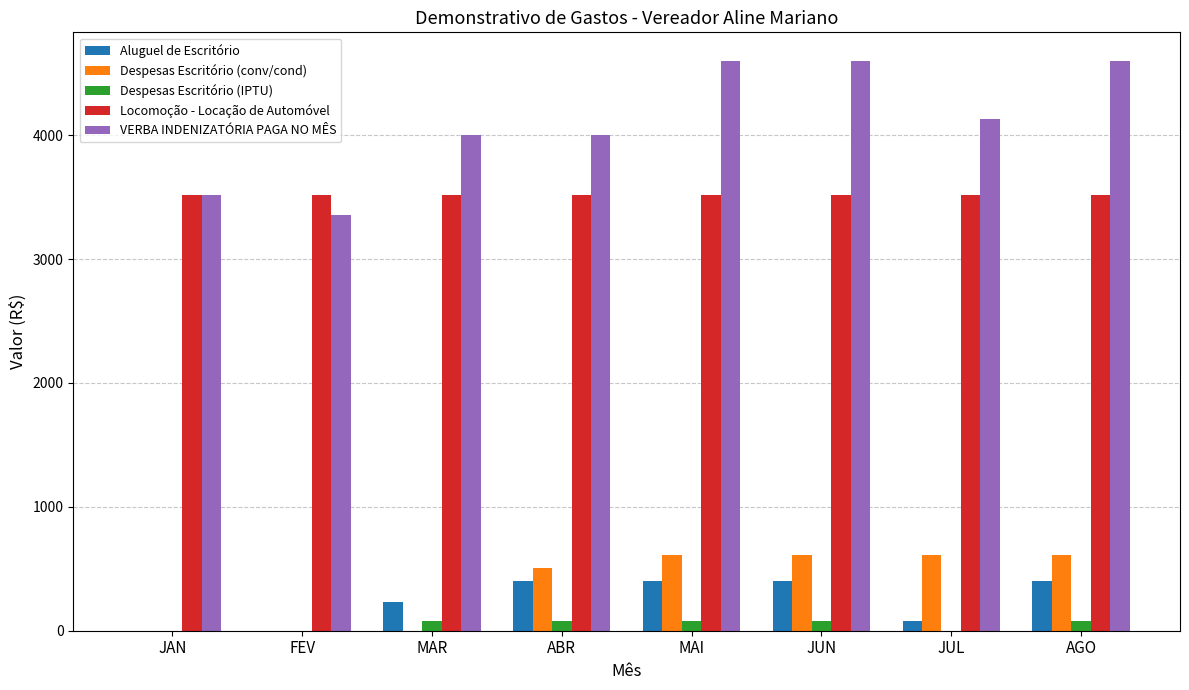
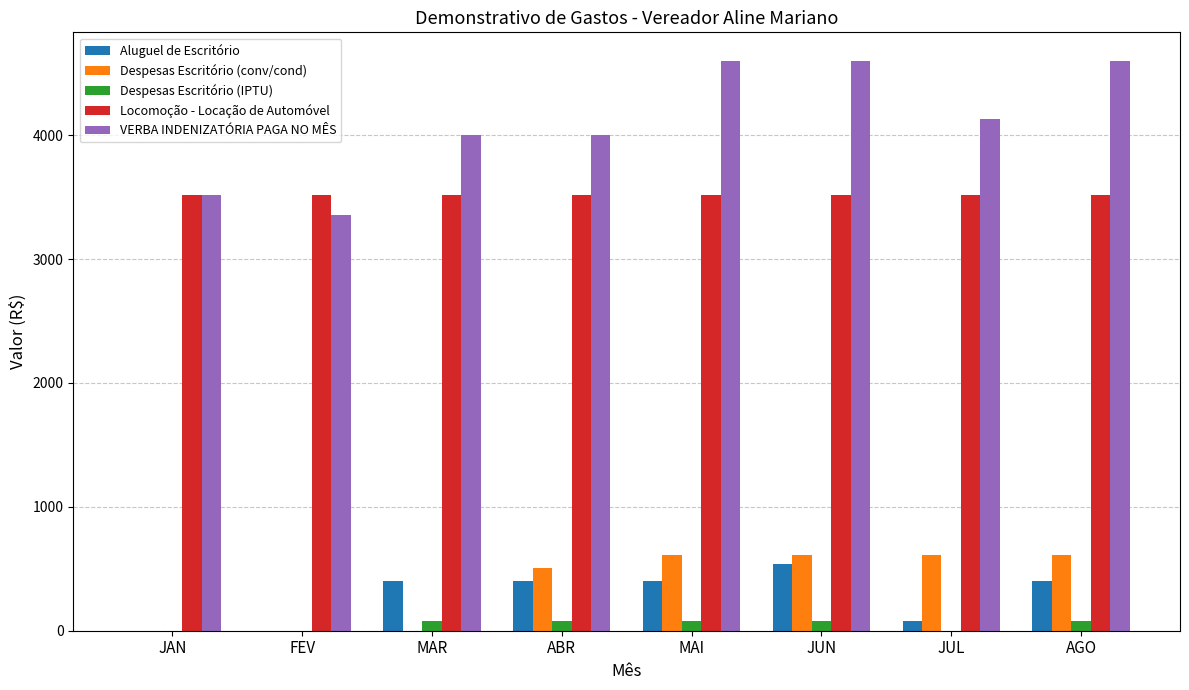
Aluguel de Escritório, MAR: 230 -> 400
Aluguel de Escritório, JUN: 400 -> 540
